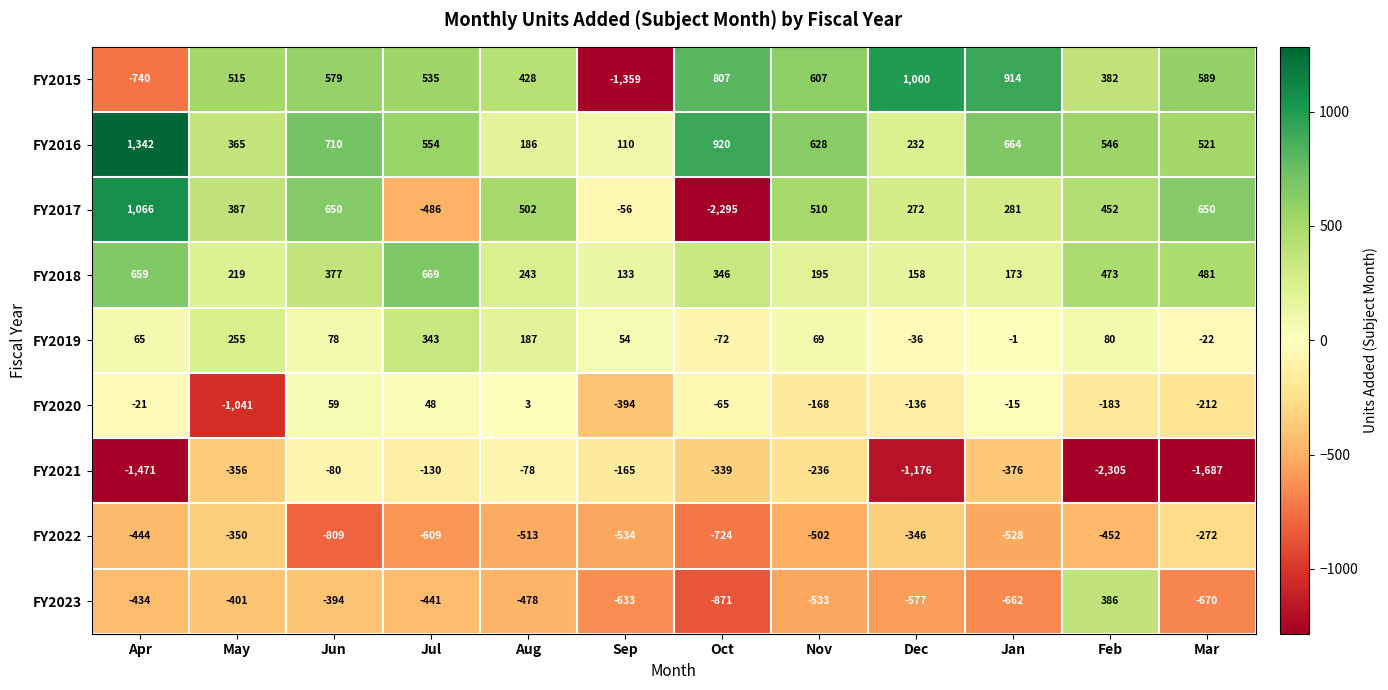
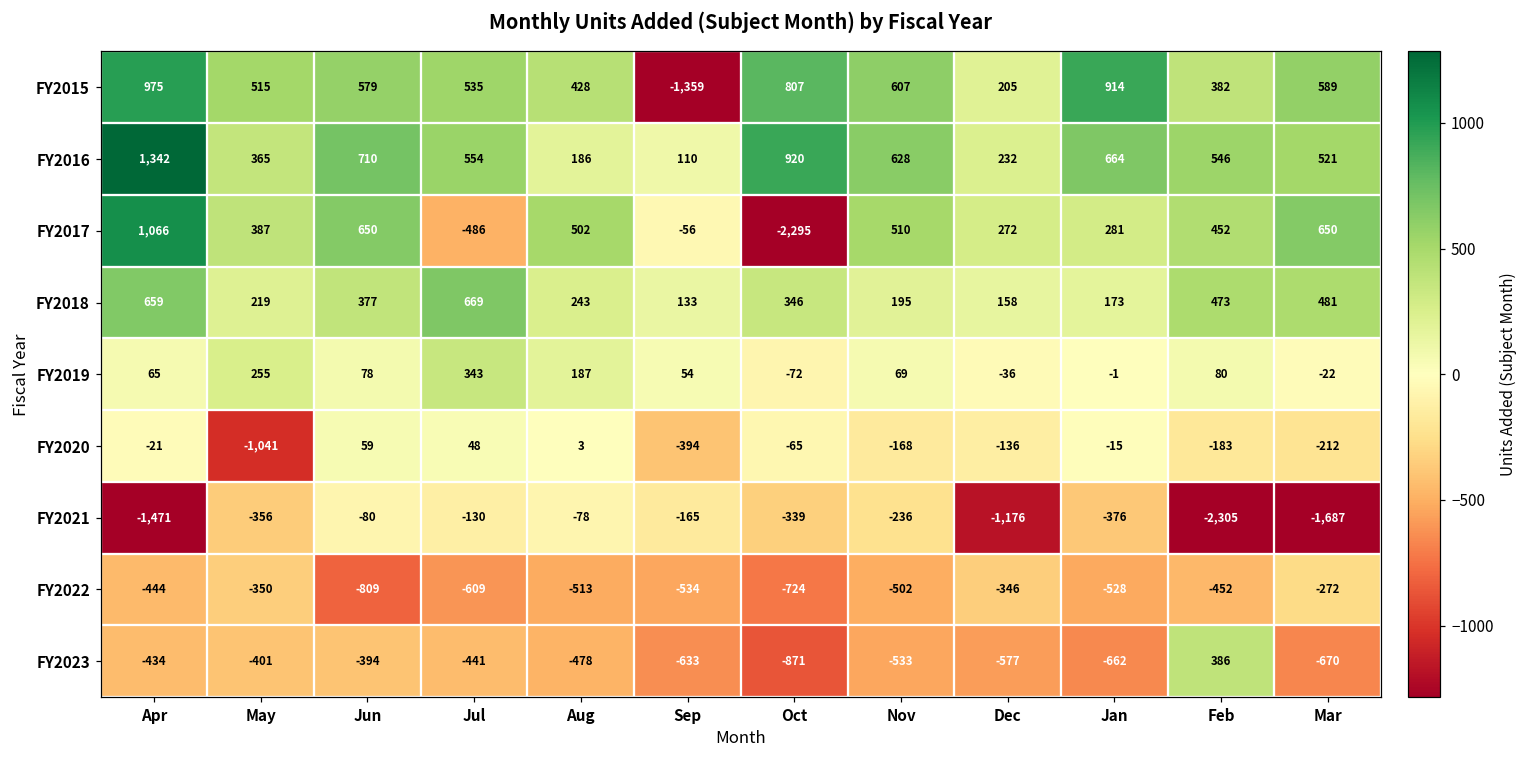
FY2015, Apr: -740 -> 975
FY2015, Dec: 1,000 -> 205
